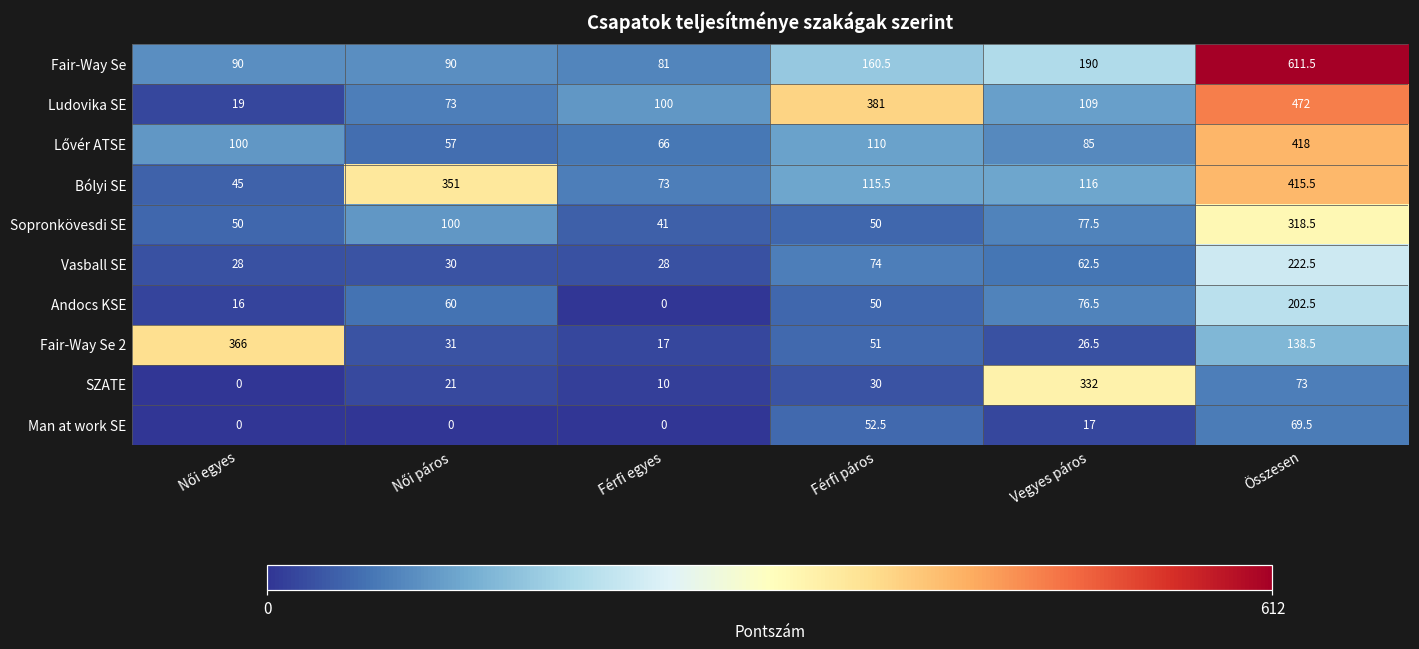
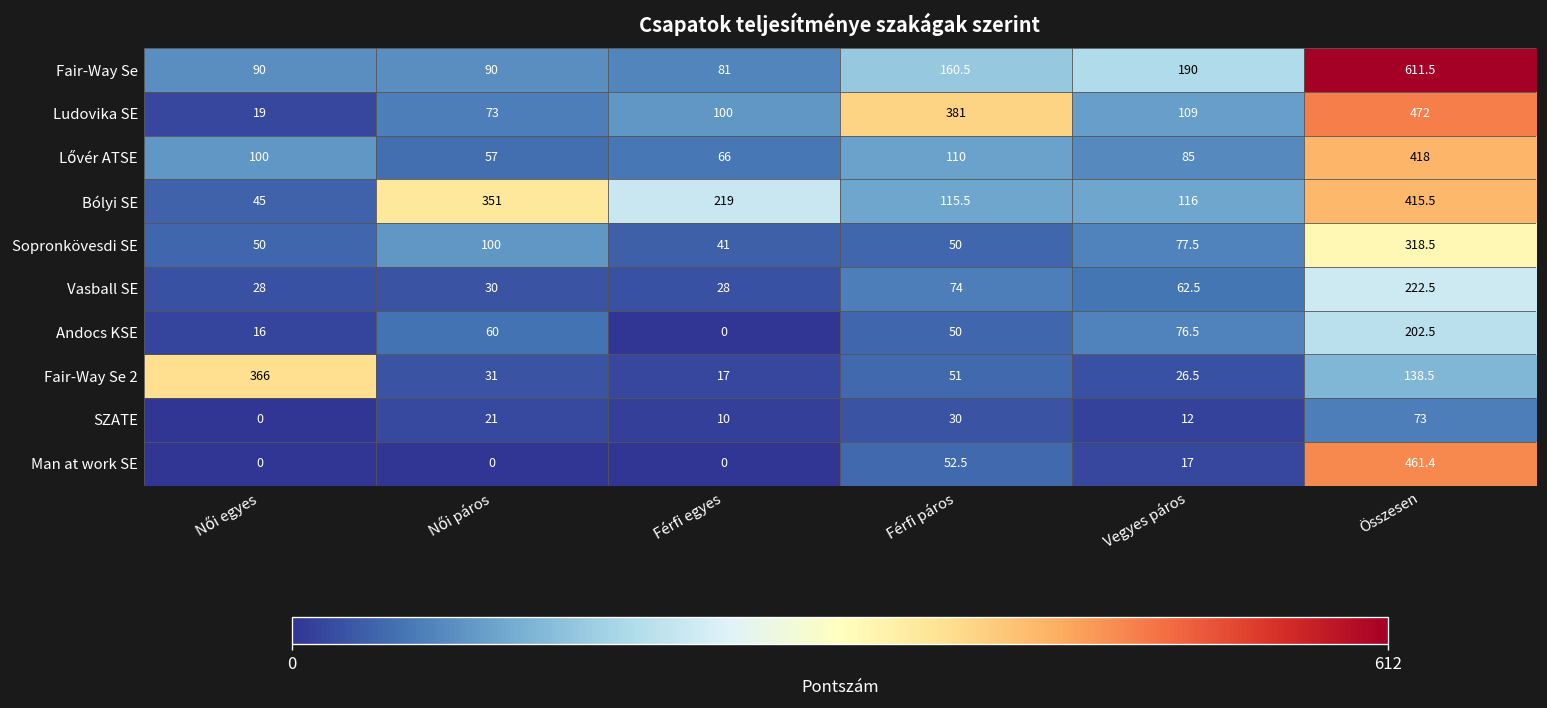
Bólyi SE, Férfi egyes: 73 -> 219
SZATE, Vegyes páros: 332 -> 12
Man at work SE, Összesen: 69.5 -> 461.4
